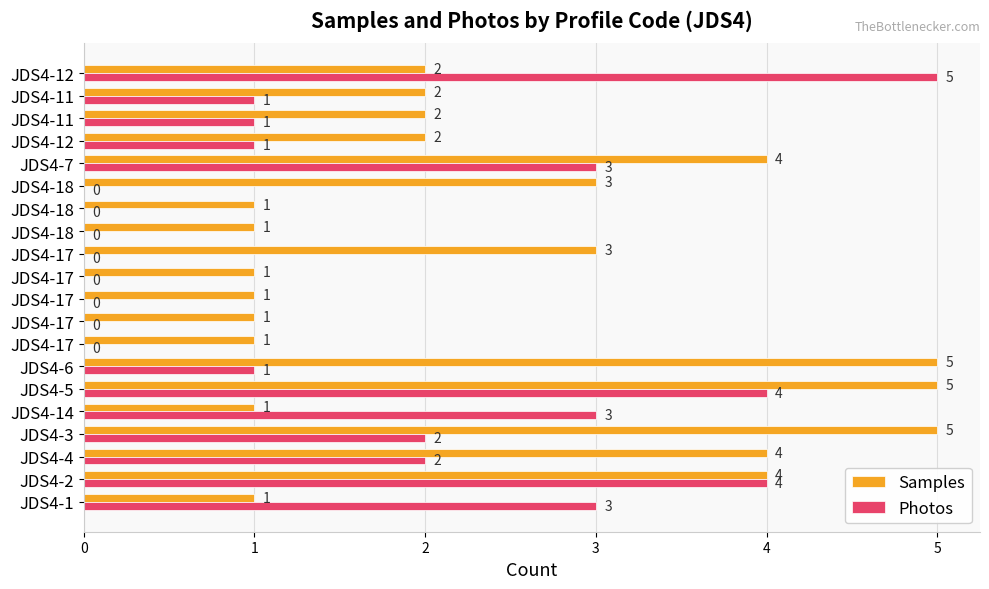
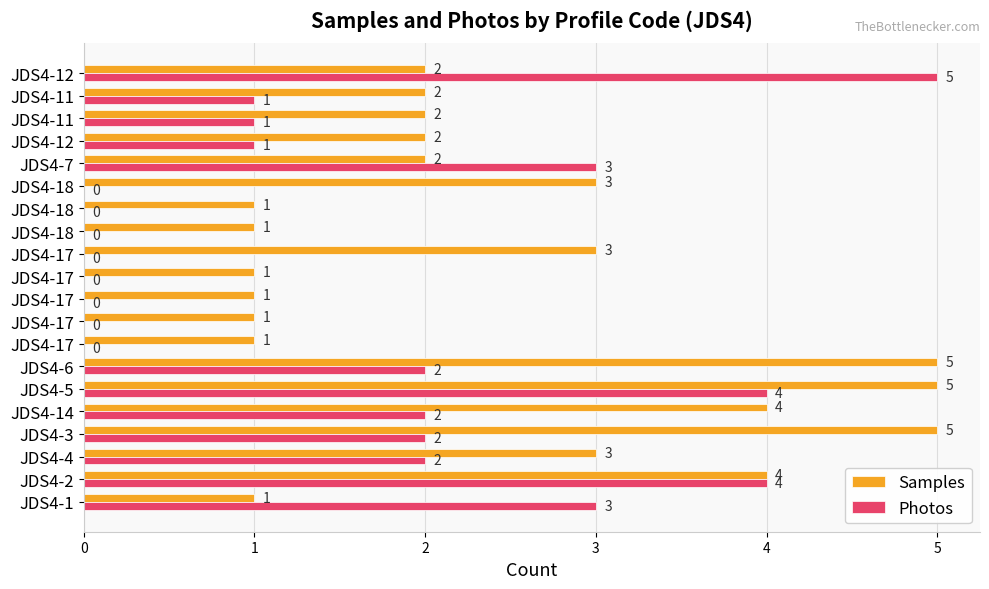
Samples, JDS4-7: 4 -> 2
Photos, JDS4-6: 1 -> 2
Samples, JDS4-14: 1 -> 4
Photos, JDS4-14: 3 -> 2
Samples, JDS4-4: 4 -> 3
